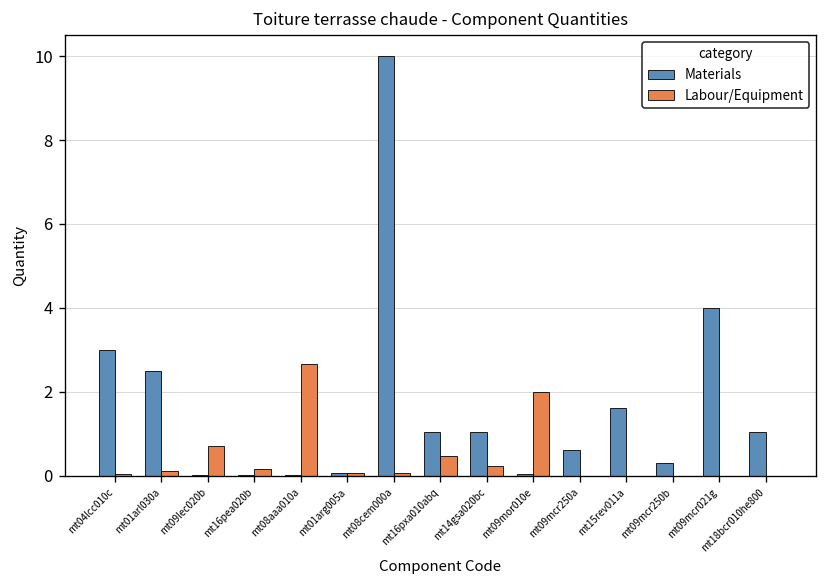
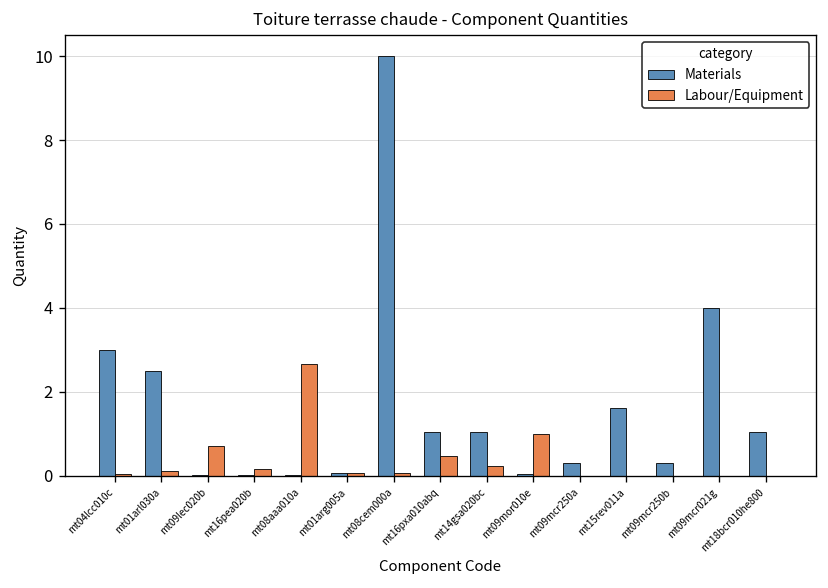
Labour/Equipment, mt09mor010e: 2 -> 1
Materials, mt09mcr250a: 0.6 -> 0.3
